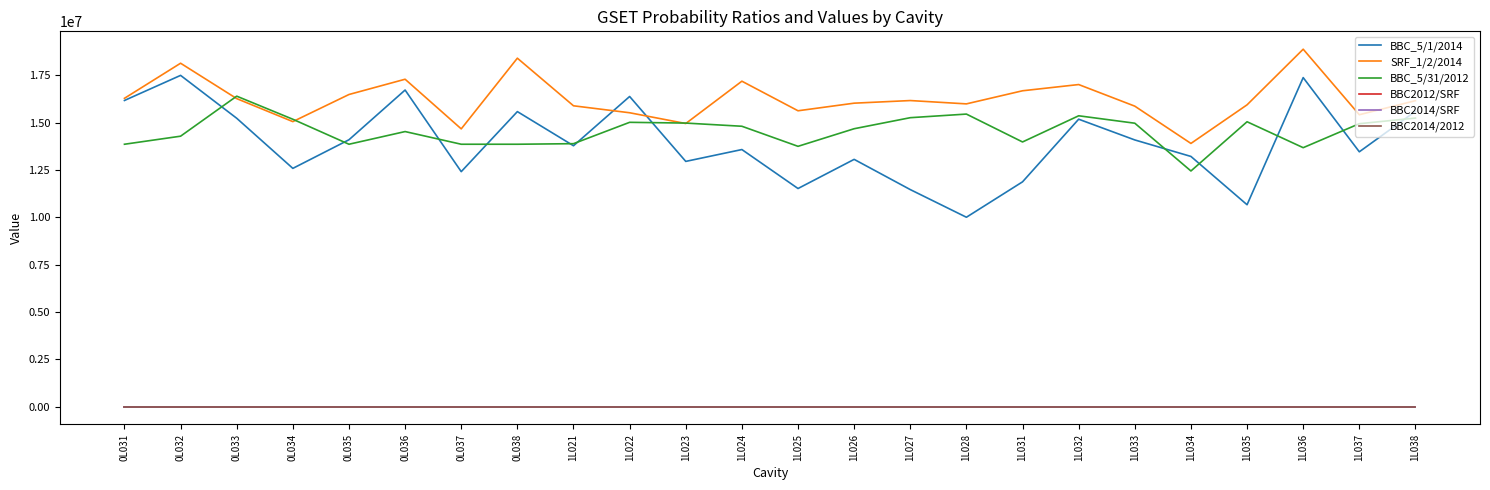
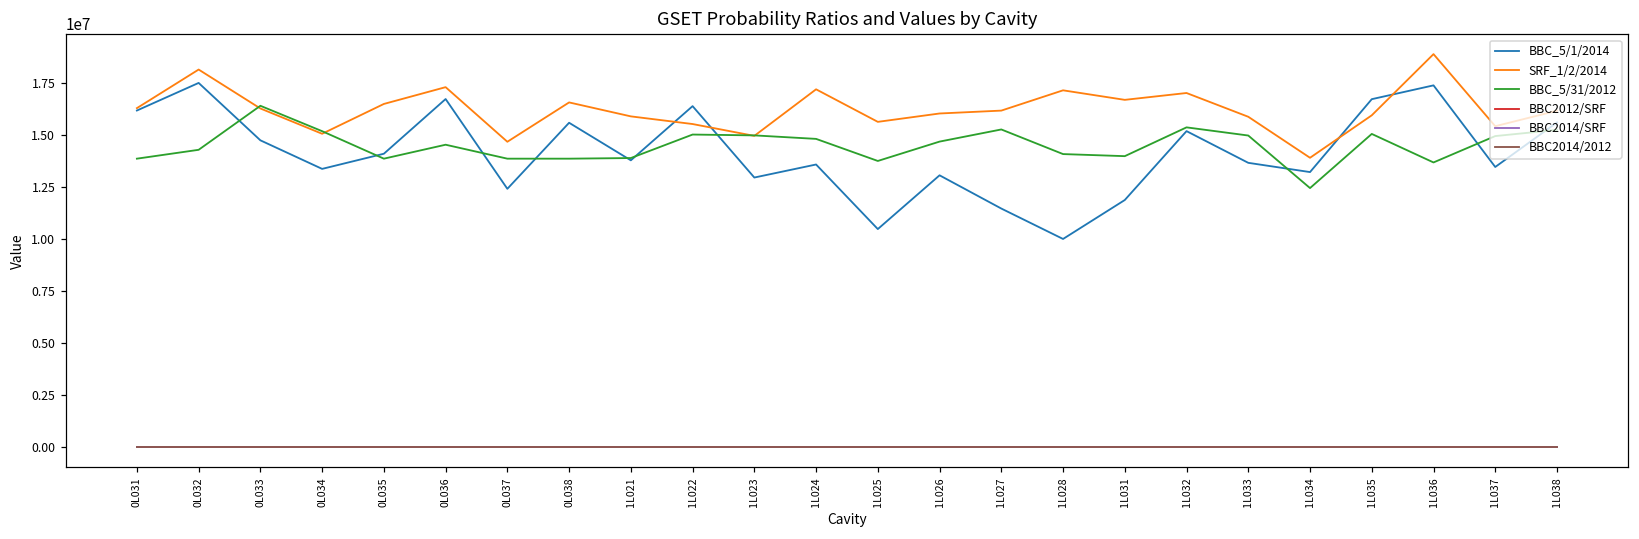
BBC_5/1/2014, 0L033: 15200000 -> 14700000
BBC_5/1/2014, 0L034: 12600000 -> 13400000
SRF_1/2/2014, 0L038: 18400000 -> 16600000
BBC_5/1/2014, 1L025: 11500000 -> 10500000
SRF_1/2/2014, 1L028: 16000000 -> 17100000
BBC_5/31/2012, 1L028: 15500000 -> 14100000
BBC_5/1/2014, 1L033: 14100000 -> 13700000
BBC_5/1/2014, 1L035: 10700000 -> 16700000
